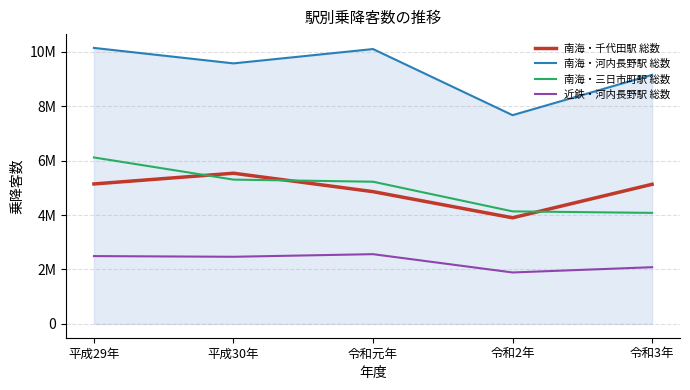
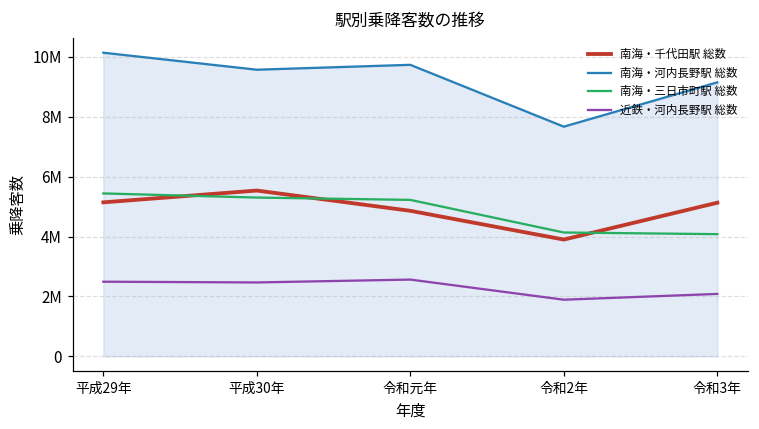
南海・三日市町駅 総数, 平成29年: 6100000 -> 5400000
南海・河内長野駅 総数, 令和元年: 10100000 -> 9700000
